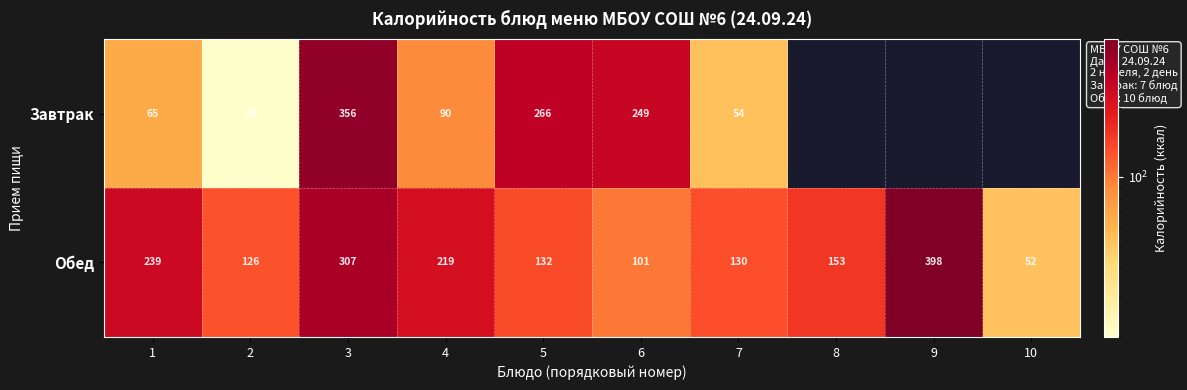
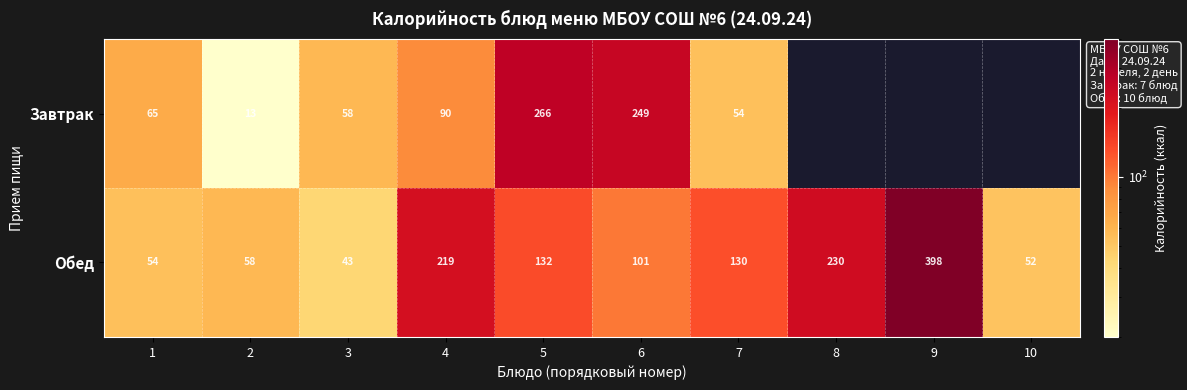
Завтрак, 3: 356 -> 58
Обед, 1: 239 -> 54
Обед, 2: 126 -> 58
Обед, 3: 307 -> 43
Обед, 8: 153 -> 230
